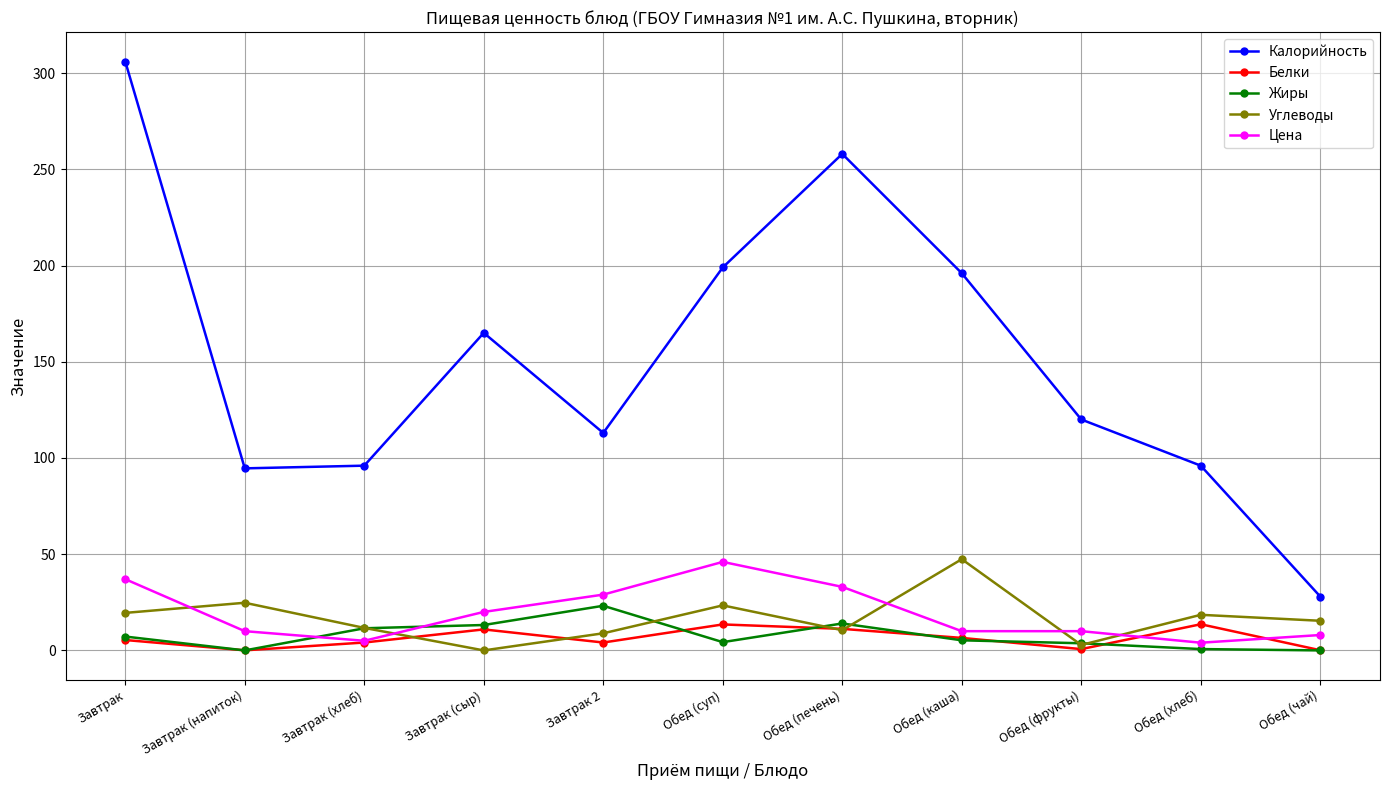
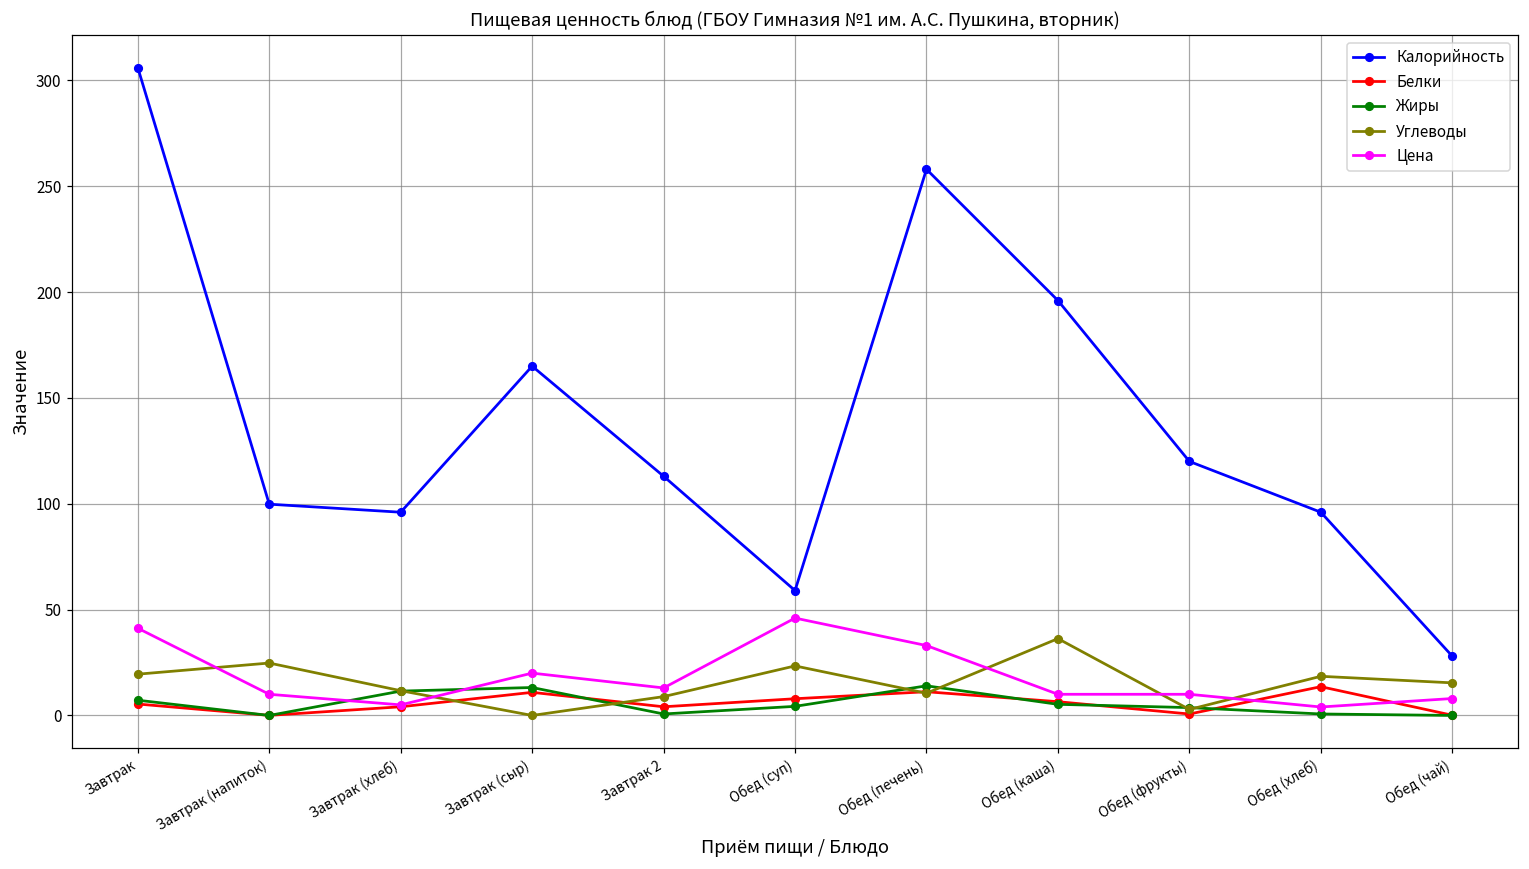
Цена, Завтрак: 37 -> 41
Калорийность, Завтрак (напиток): 95 -> 100
Жиры, Завтрак 2: 23 -> 1
Цена, Завтрак 2: 29 -> 13
Калорийность, Обед (суп): 199 -> 59
Белки, Обед (суп): 14 -> 8
Углеводы, Обед (каша): 47 -> 36
